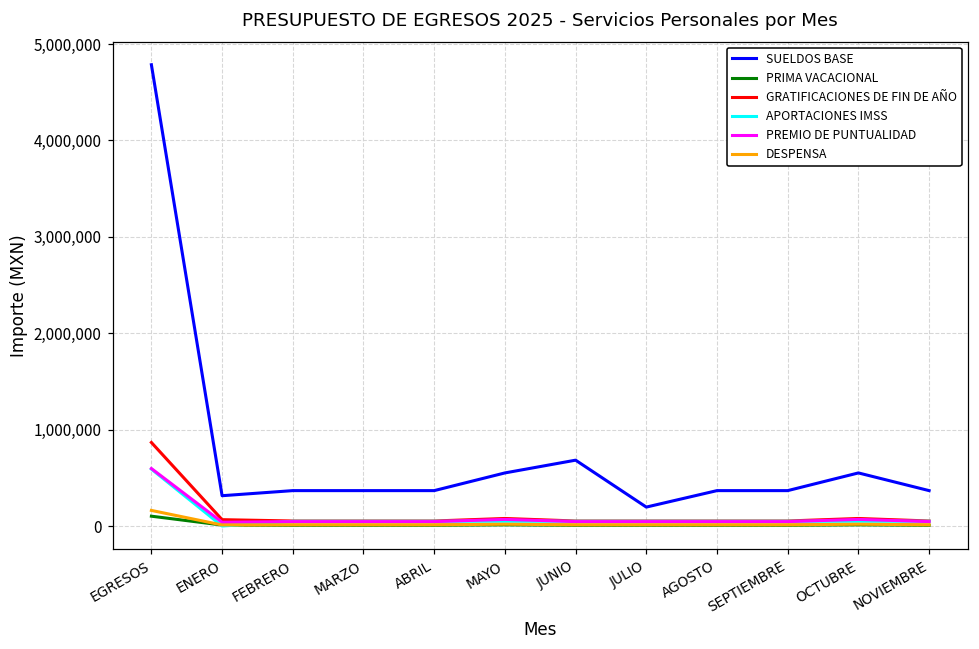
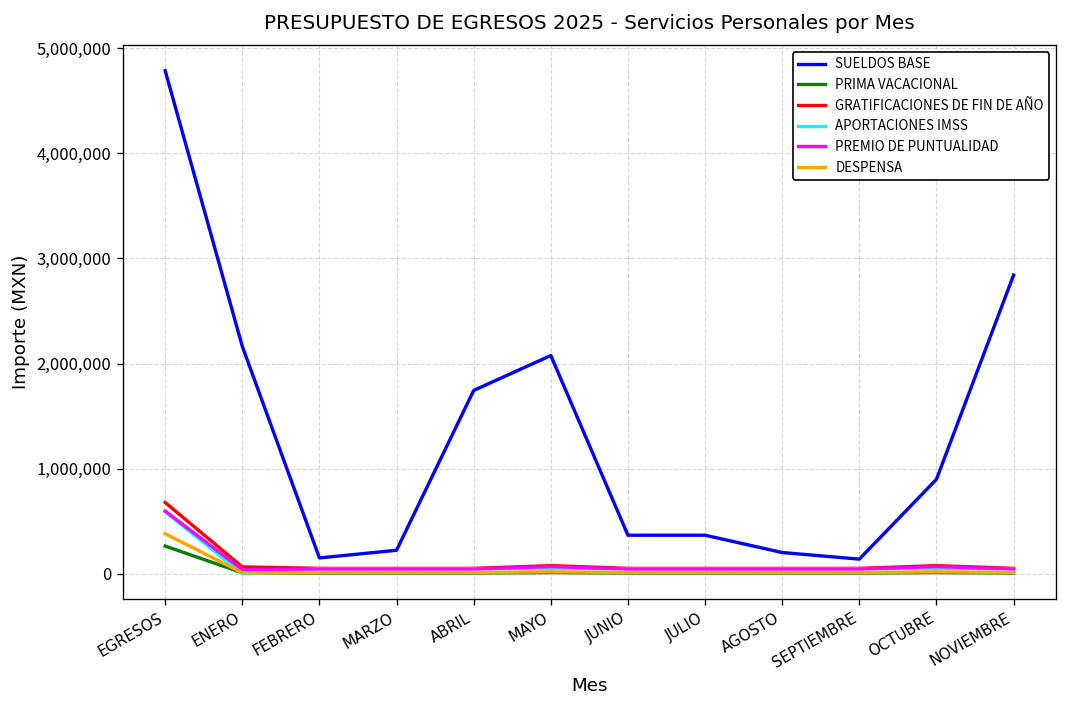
PRIMA VACACIONAL, EGRESOS: 100,000 -> 300,000
GRATIFICACIONES DE FIN DE AÑO, EGRESOS: 900,000 -> 700,000
DESPENSA, EGRESOS: 200,000 -> 400,000
SUELDOS BASE, ENERO: 300,000 -> 2,200,000
SUELDOS BASE, FEBRERO: 400,000 -> 200,000
SUELDOS BASE, MARZO: 400,000 -> 200,000
SUELDOS BASE, ABRIL: 400,000 -> 1,700,000
SUELDOS BASE, MAYO: 600,000 -> 2,100,000
SUELDOS BASE, JUNIO: 700,000 -> 400,000
SUELDOS BASE, JULIO: 200,000 -> 400,000
SUELDOS BASE, AGOSTO: 400,000 -> 200,000
SUELDOS BASE, SEPTIEMBRE: 400,000 -> 100,000
SUELDOS BASE, OCTUBRE: 600,000 -> 900,000
SUELDOS BASE, NOVIEMBRE: 400,000 -> 2,800,000
